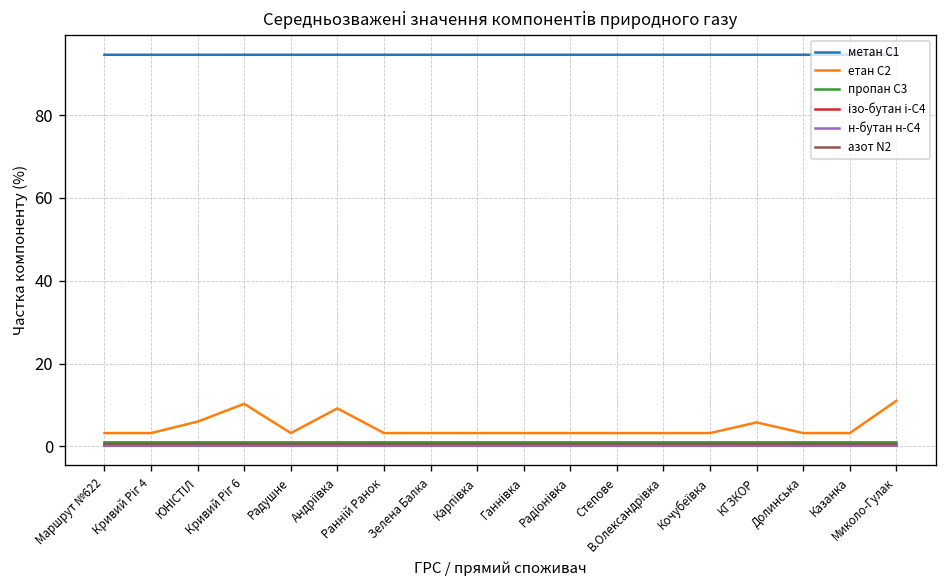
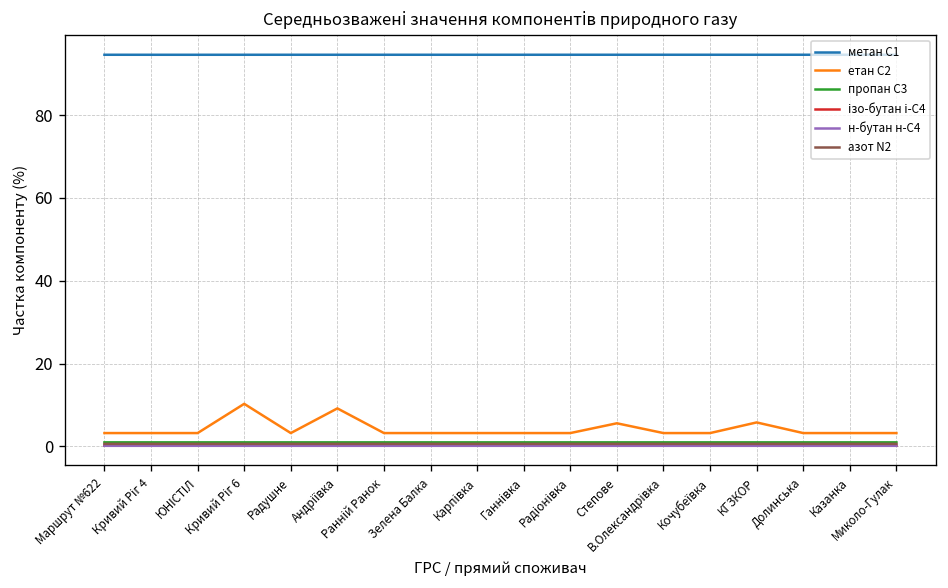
етан С2, ЮНІСТІЛ: 6 -> 3
етан С2, Степове: 3 -> 6
етан С2, Миколо-Гулак: 11 -> 3
